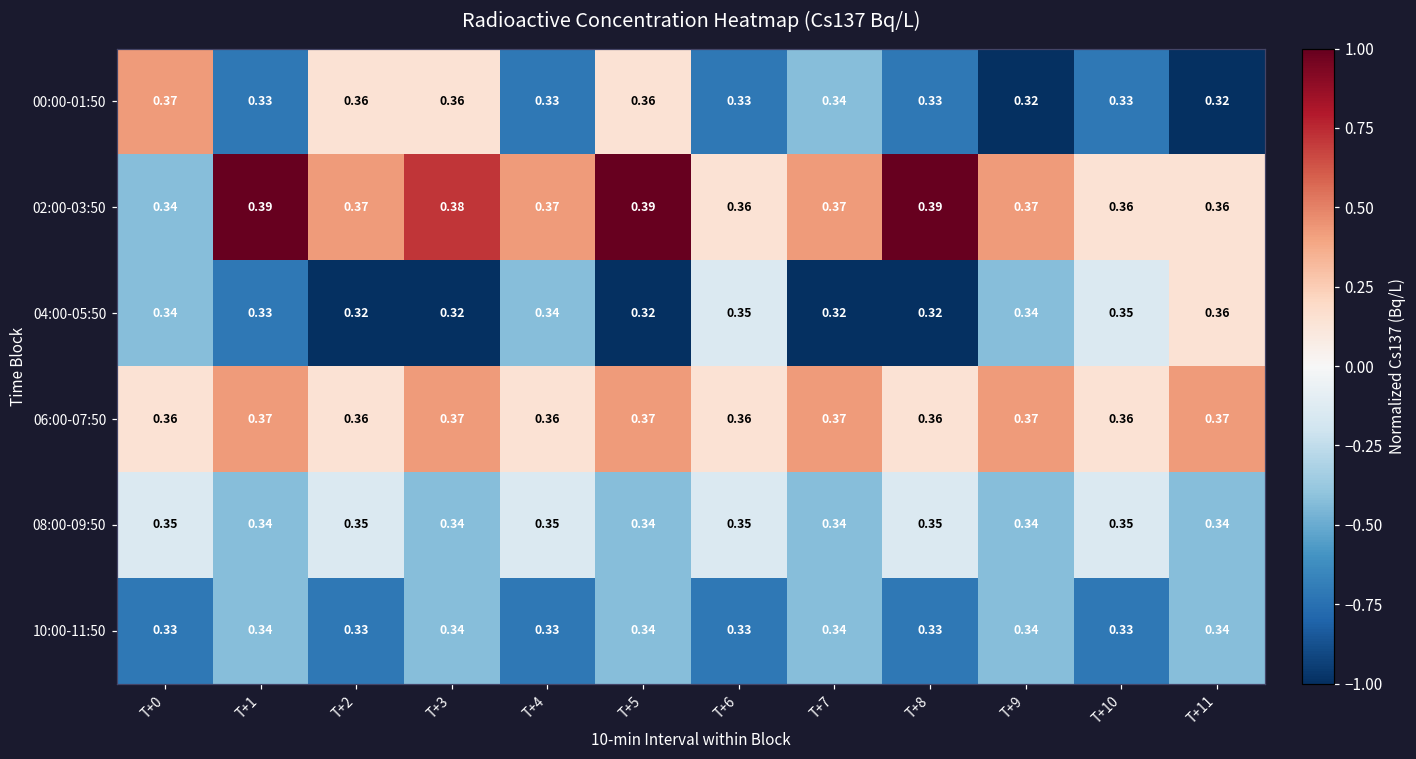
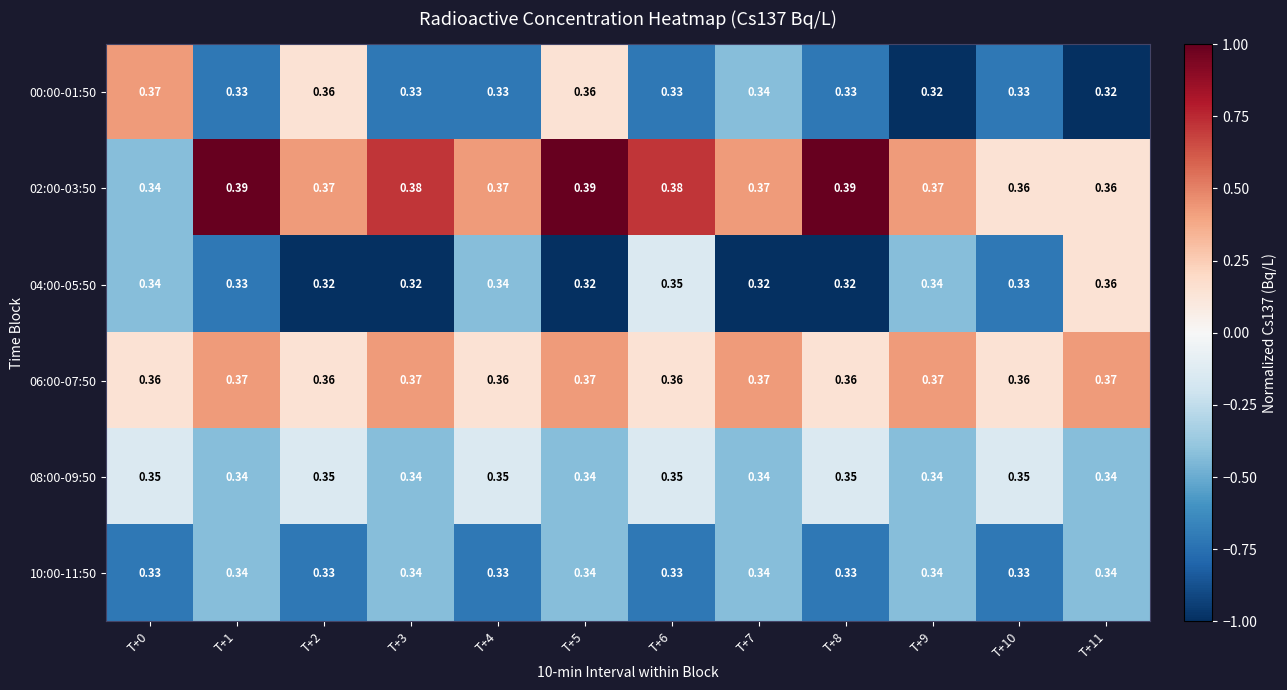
00:00-01:50, T+3: 0.36 -> 0.33
02:00-03:50, T+6: 0.36 -> 0.38
04:00-05:50, T+10: 0.35 -> 0.33
